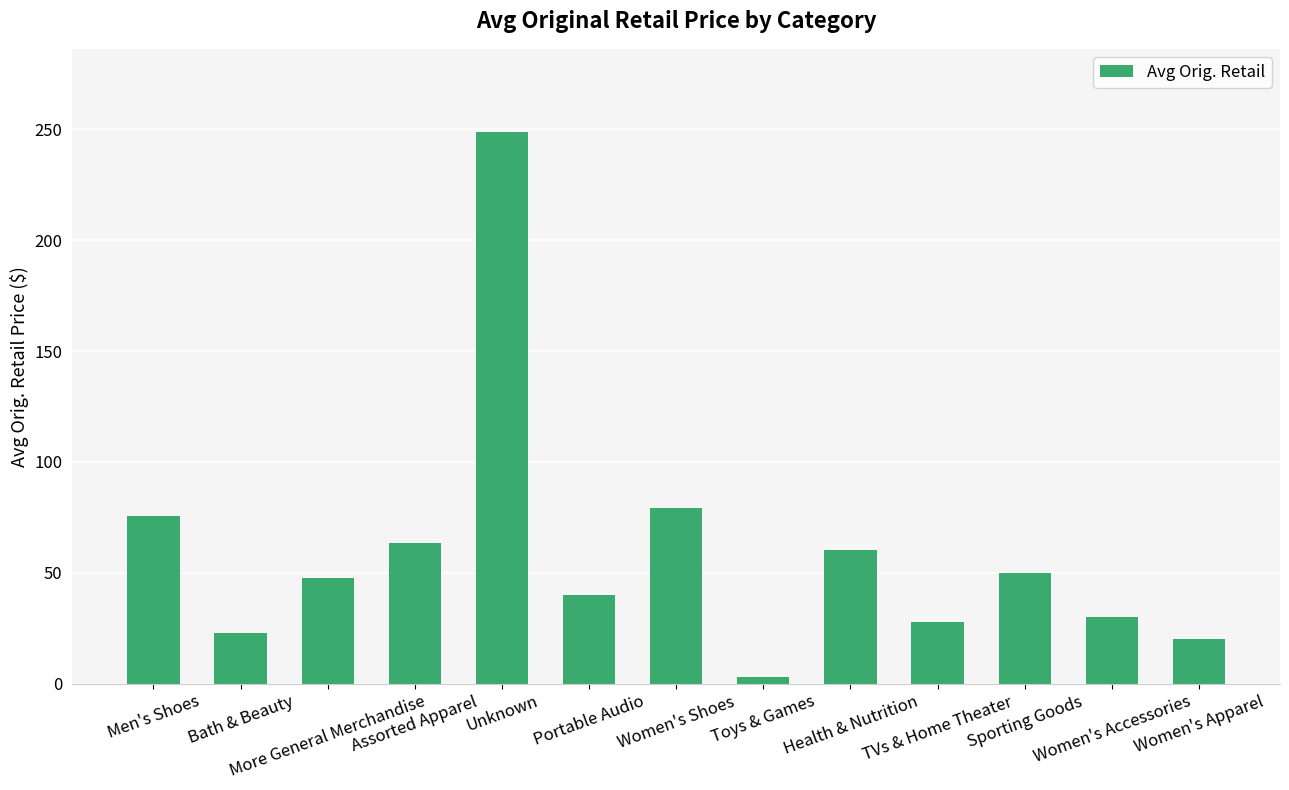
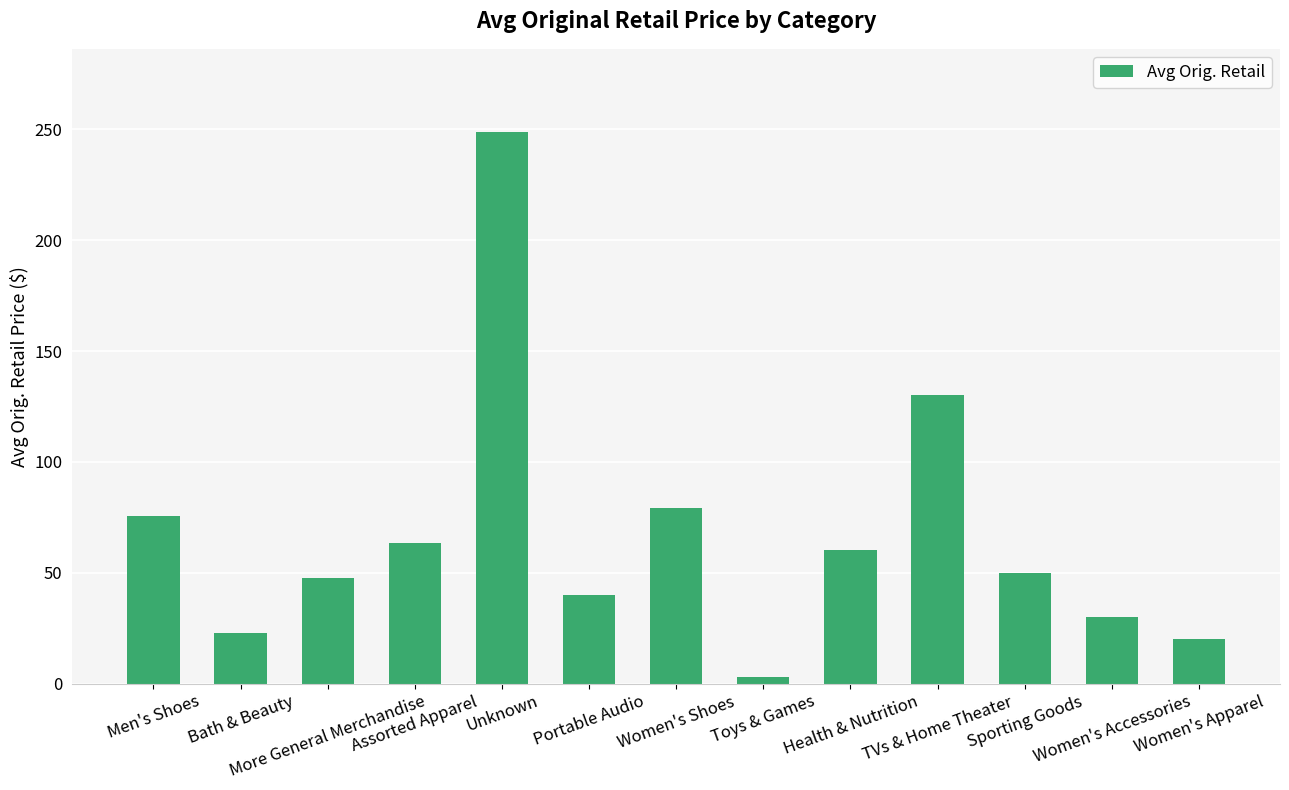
TVs & Home Theater: 28 -> 130
